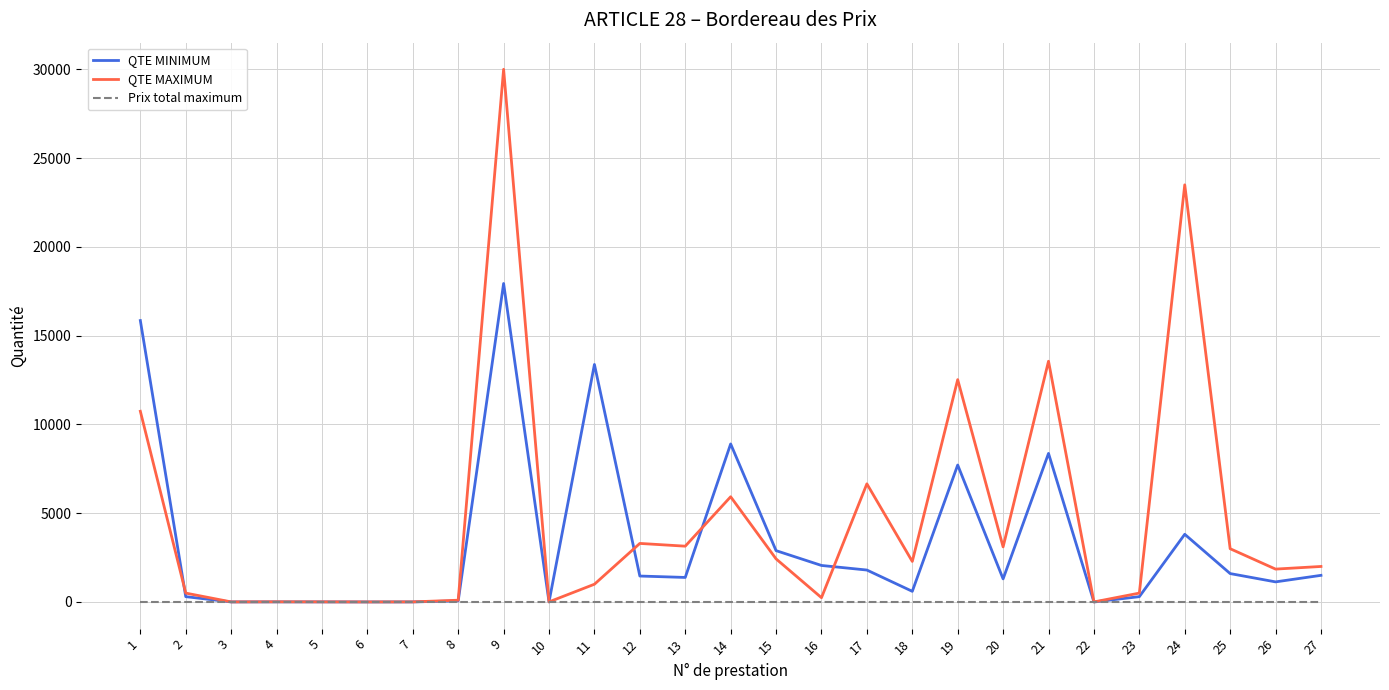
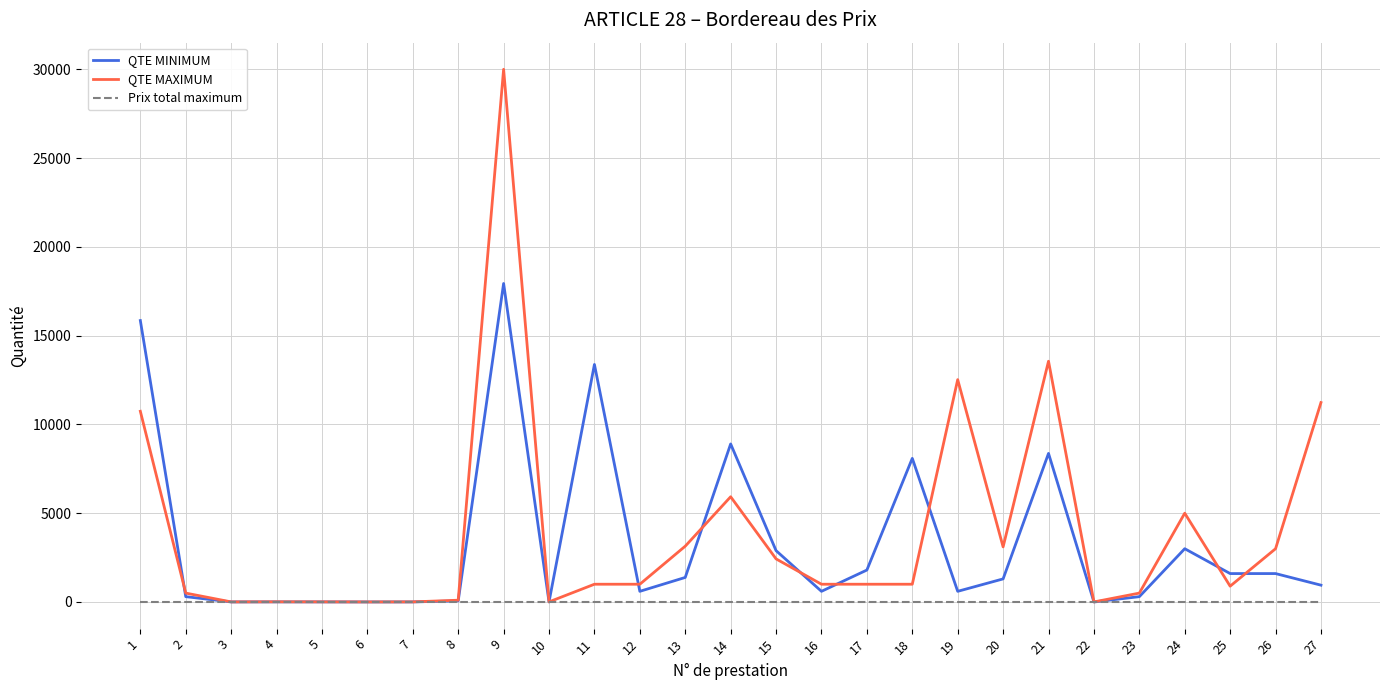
QTE MINIMUM, 12: 1500 -> 600
QTE MAXIMUM, 12: 3300 -> 1000
QTE MINIMUM, 16: 2100 -> 600
QTE MAXIMUM, 16: 200 -> 1000
QTE MAXIMUM, 17: 6700 -> 1000
QTE MINIMUM, 18: 600 -> 8100
QTE MAXIMUM, 18: 2300 -> 1000
QTE MINIMUM, 19: 7700 -> 600
QTE MINIMUM, 24: 3800 -> 3000
QTE MAXIMUM, 24: 23500 -> 5000
QTE MAXIMUM, 25: 3000 -> 900
QTE MINIMUM, 26: 1100 -> 1600
QTE MAXIMUM, 26: 1900 -> 3000
QTE MINIMUM, 27: 1500 -> 900
QTE MAXIMUM, 27: 2000 -> 11200
